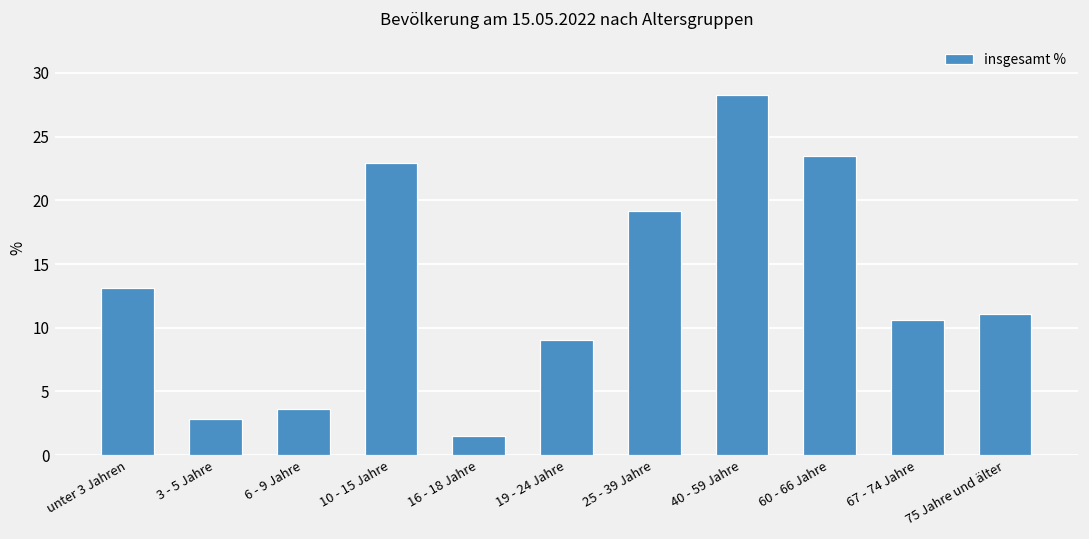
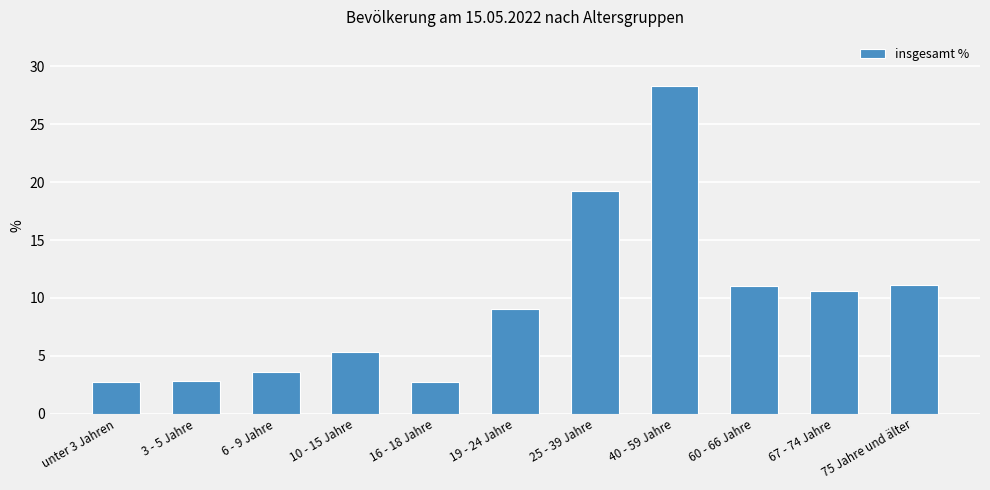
unter 3 Jahren: 13.1 -> 2.7
10 - 15 Jahre: 22.9 -> 5.3
16 - 18 Jahre: 1.5 -> 2.7
60 - 66 Jahre: 23.5 -> 11.0
